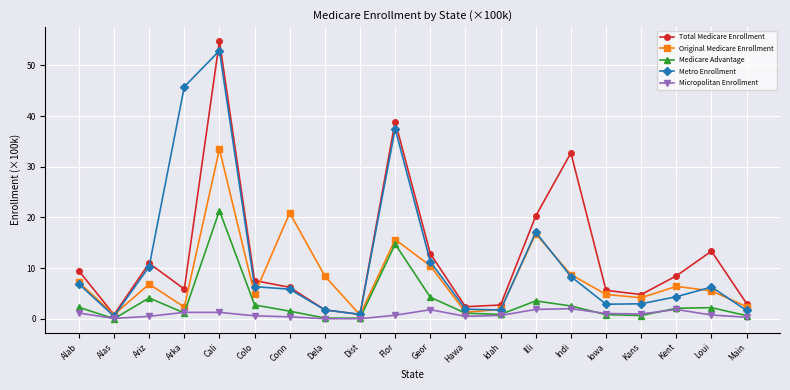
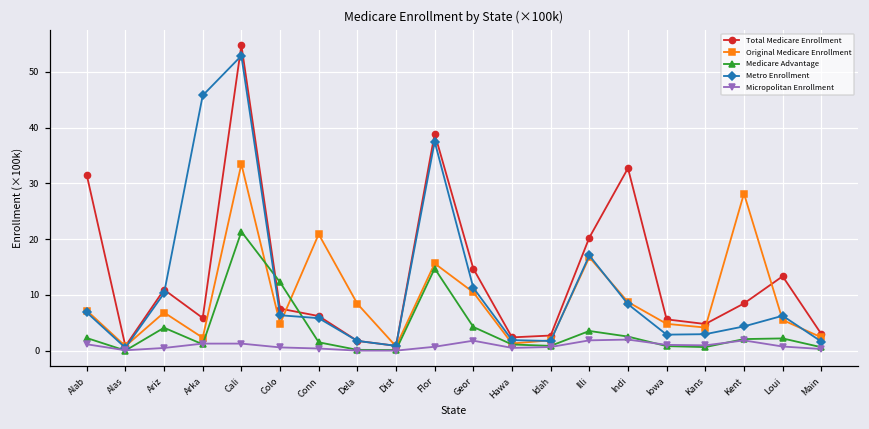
Total Medicare Enrollment, Alab: 9 -> 32
Medicare Advantage, Colo: 3 -> 12
Total Medicare Enrollment, Geor: 13 -> 15
Original Medicare Enrollment, Kent: 6 -> 28
